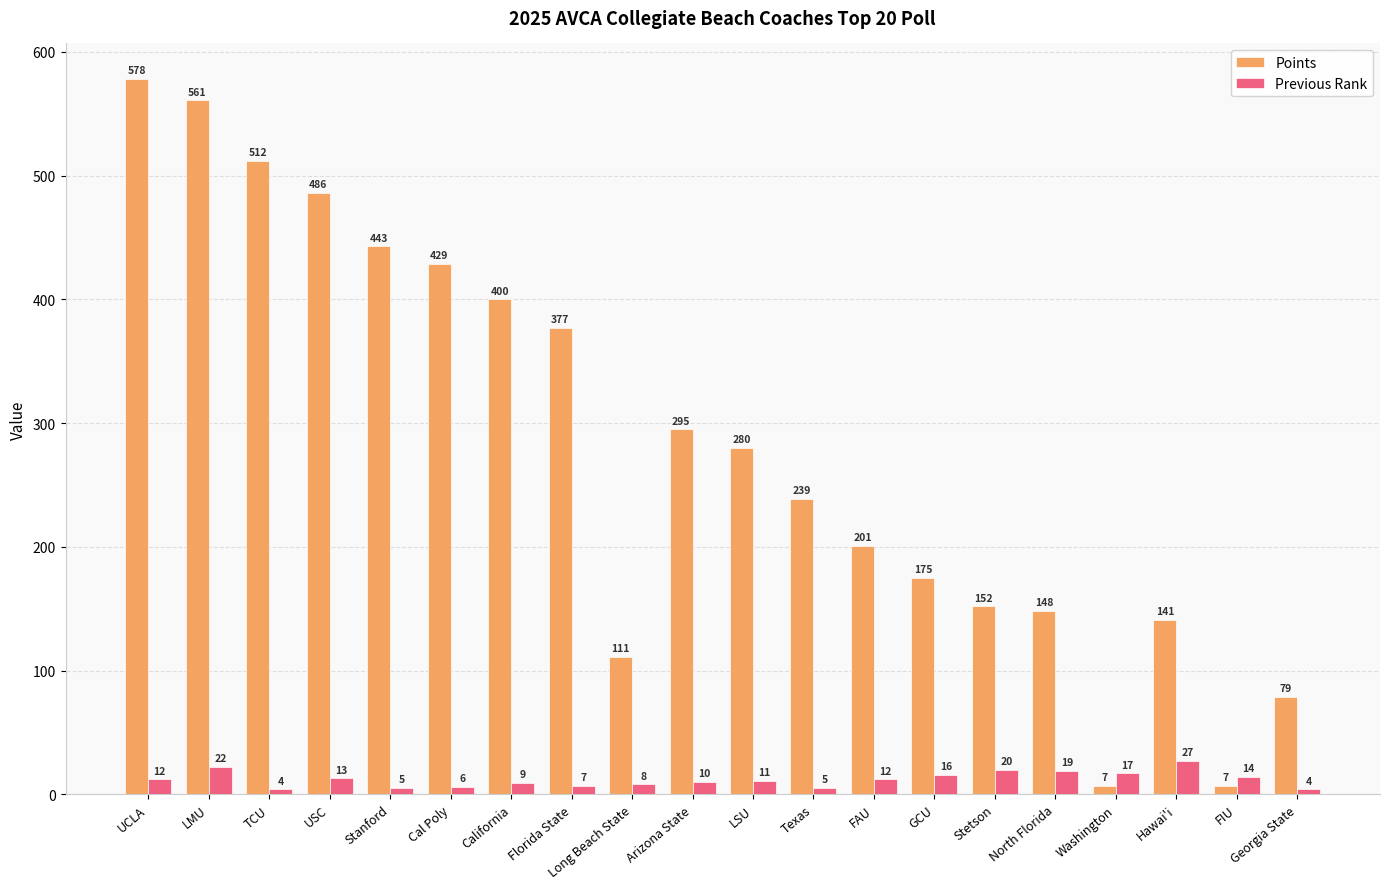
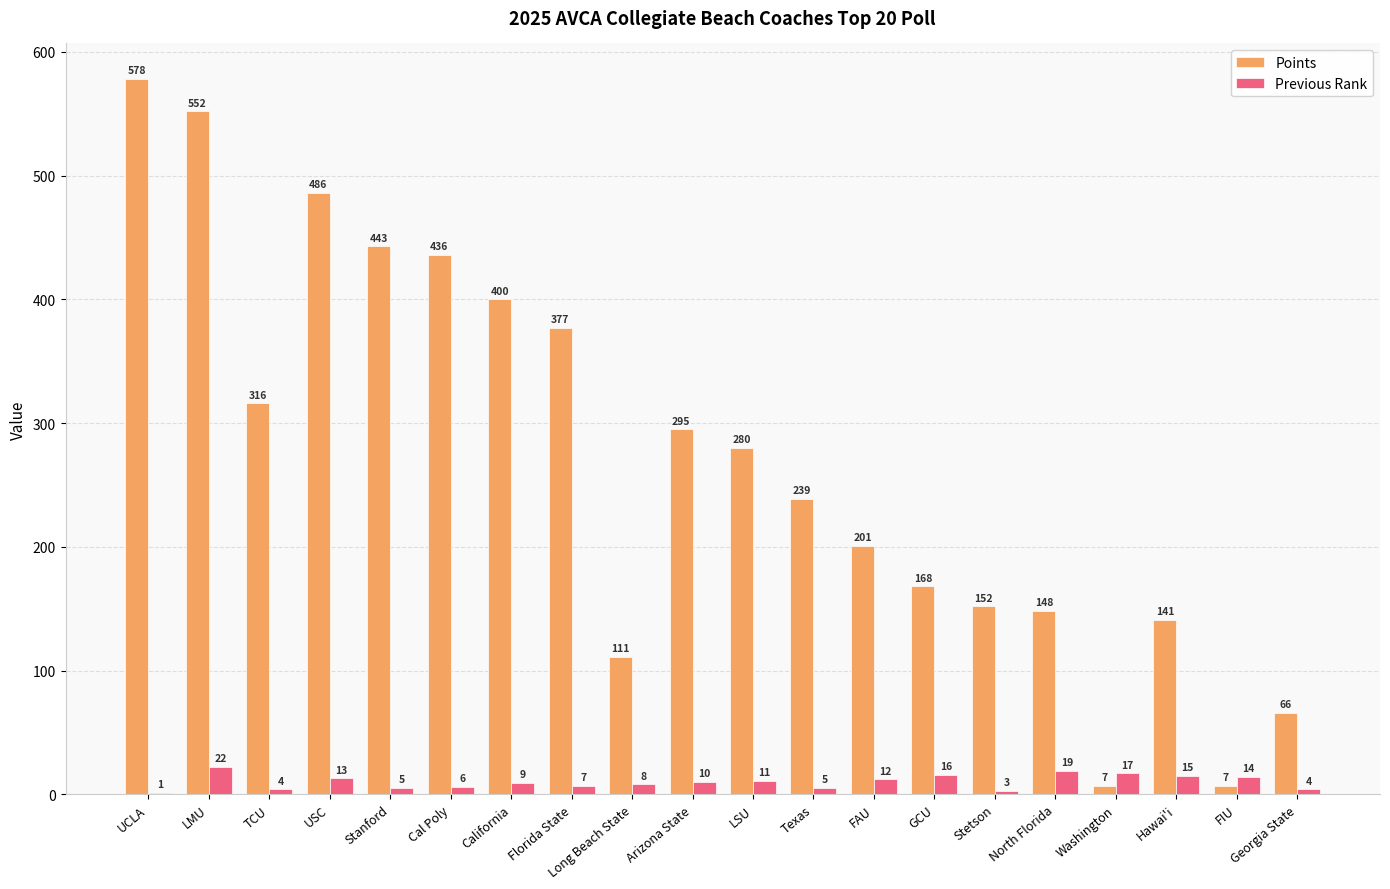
Previous Rank, UCLA: 12 -> 1
Points, LMU: 561 -> 552
Points, TCU: 512 -> 316
Points, Cal Poly: 429 -> 436
Points, GCU: 175 -> 168
Previous Rank, Stetson: 20 -> 3
Previous Rank, Hawai'i: 27 -> 15
Points, Georgia State: 79 -> 66
